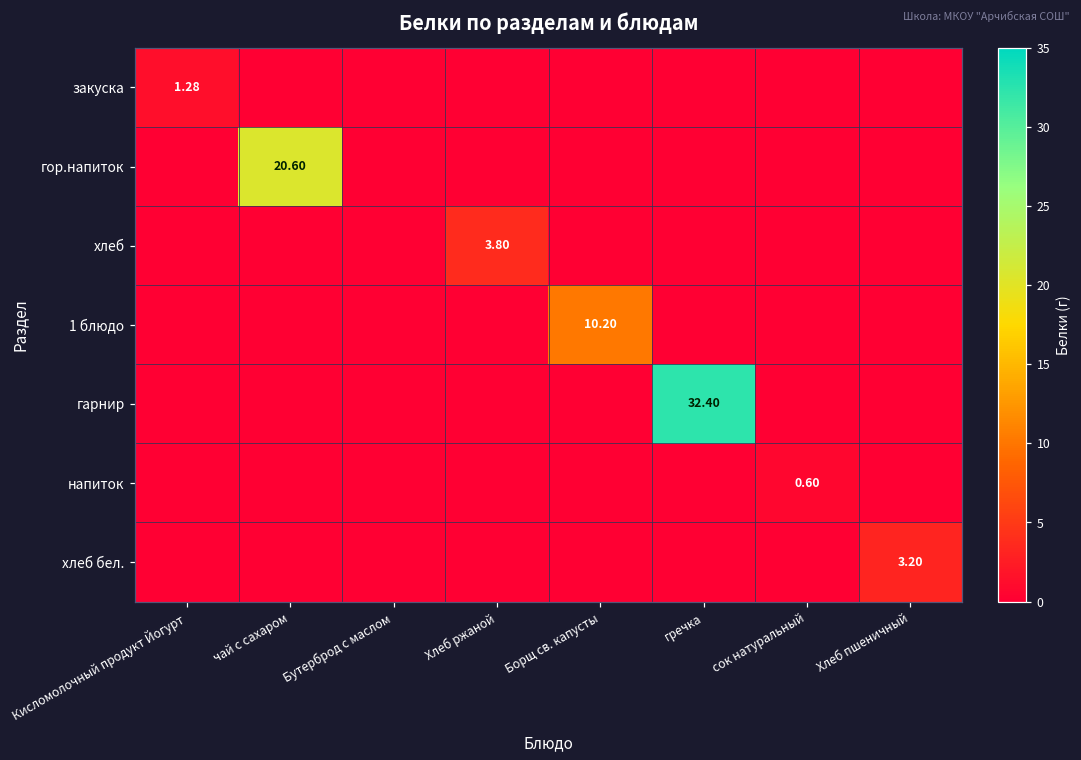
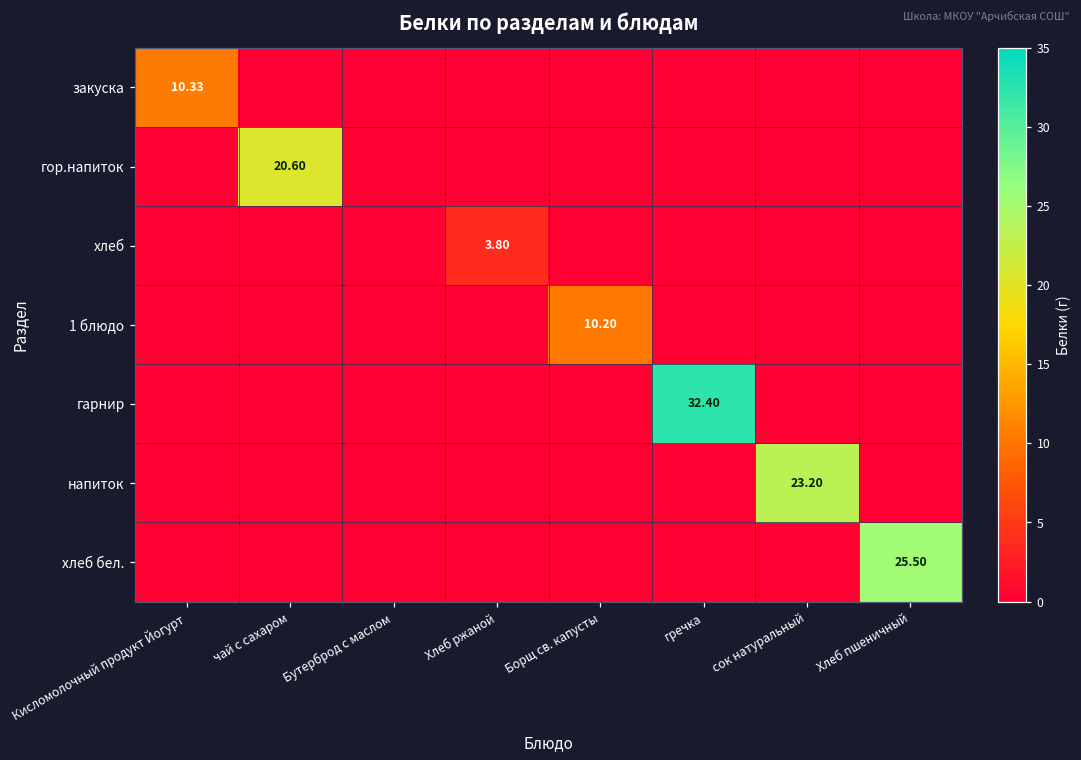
закуска, Кисломолочный продукт Йогурт: 1.28 -> 10.33
напиток, сок натуральный: 0.60 -> 23.20
хлеб бел., Хлеб пшеничный: 3.20 -> 25.50
